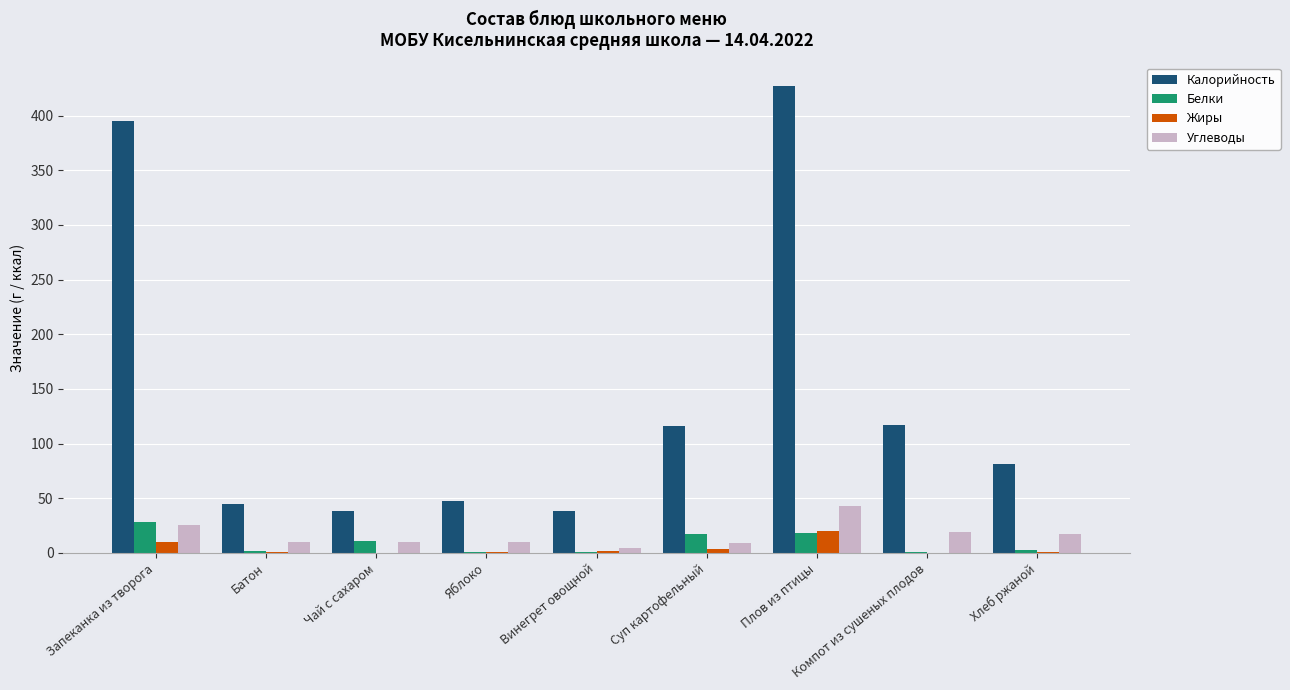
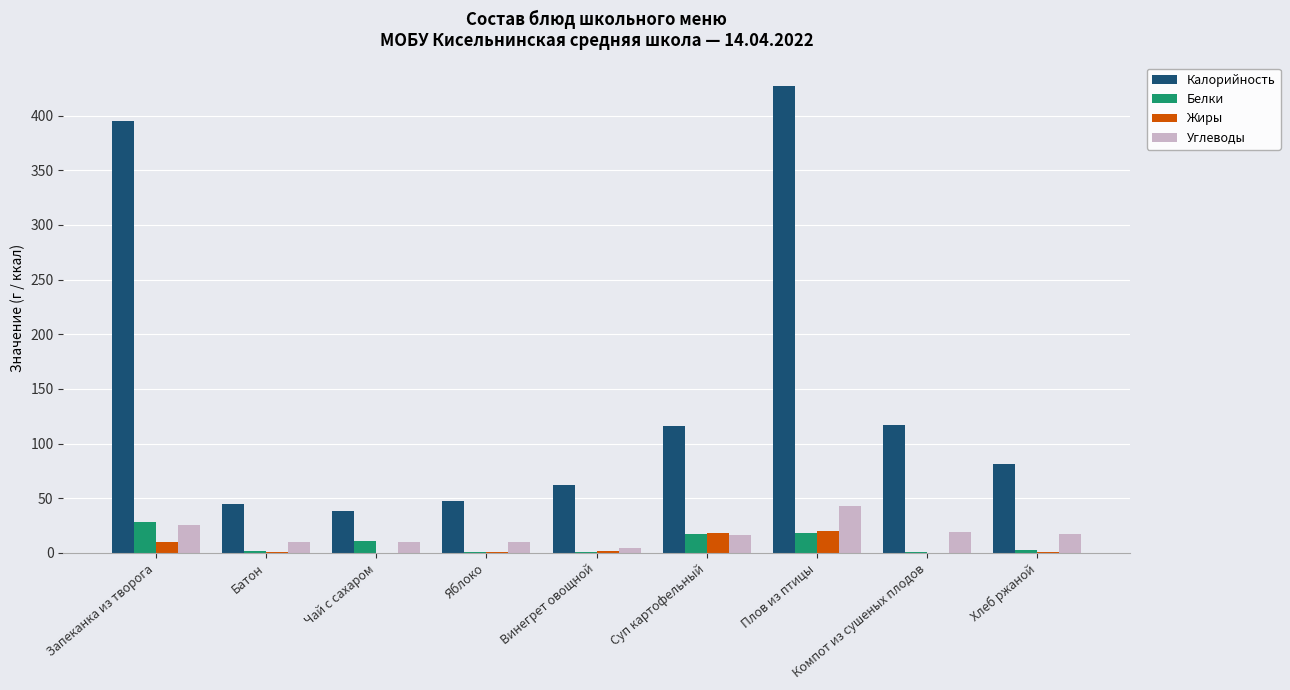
Калорийность, Винегрет овощной: 39 -> 62
Жиры, Суп картофельный: 4 -> 18
Углеводы, Суп картофельный: 9 -> 16
